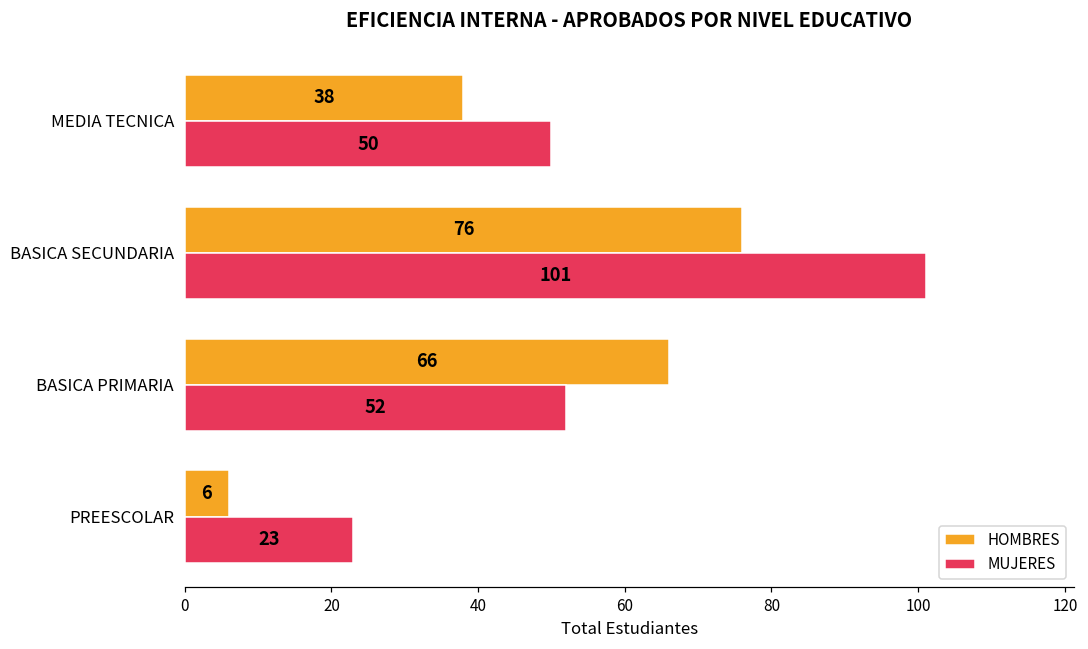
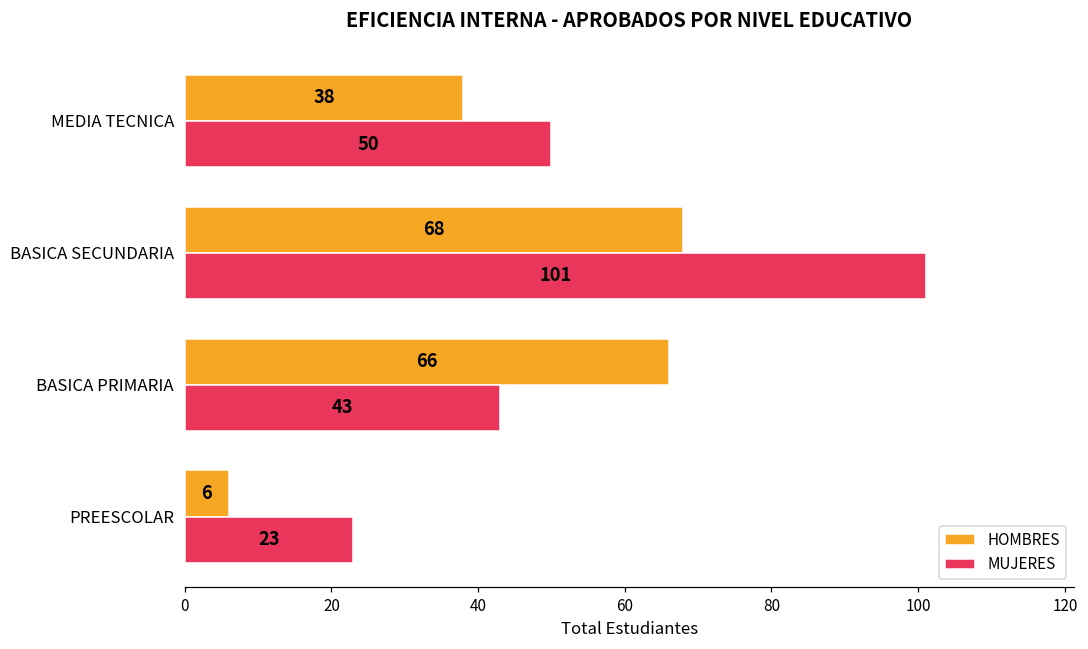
HOMBRES, BASICA SECUNDARIA: 76 -> 68
MUJERES, BASICA PRIMARIA: 52 -> 43
